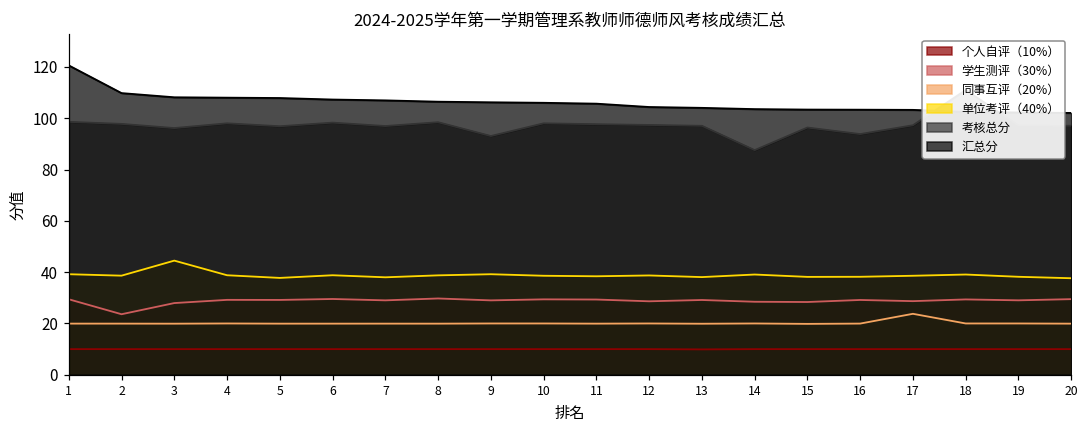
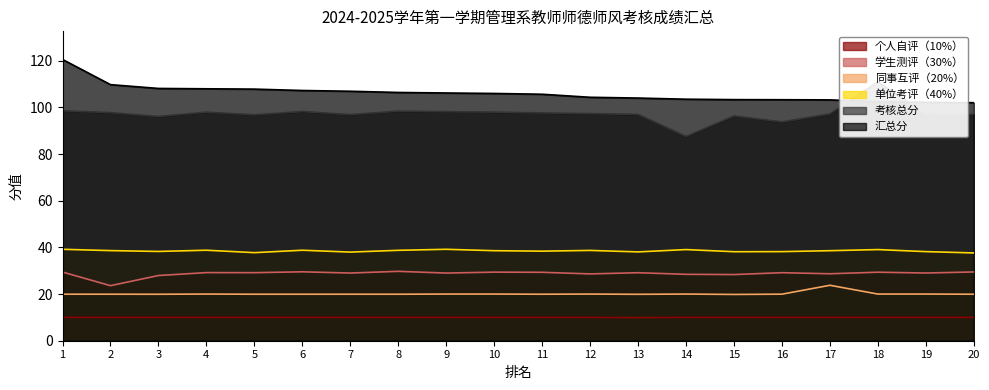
单位考评（40%）, 3: 44 -> 38
考核总分, 9: 93 -> 98
